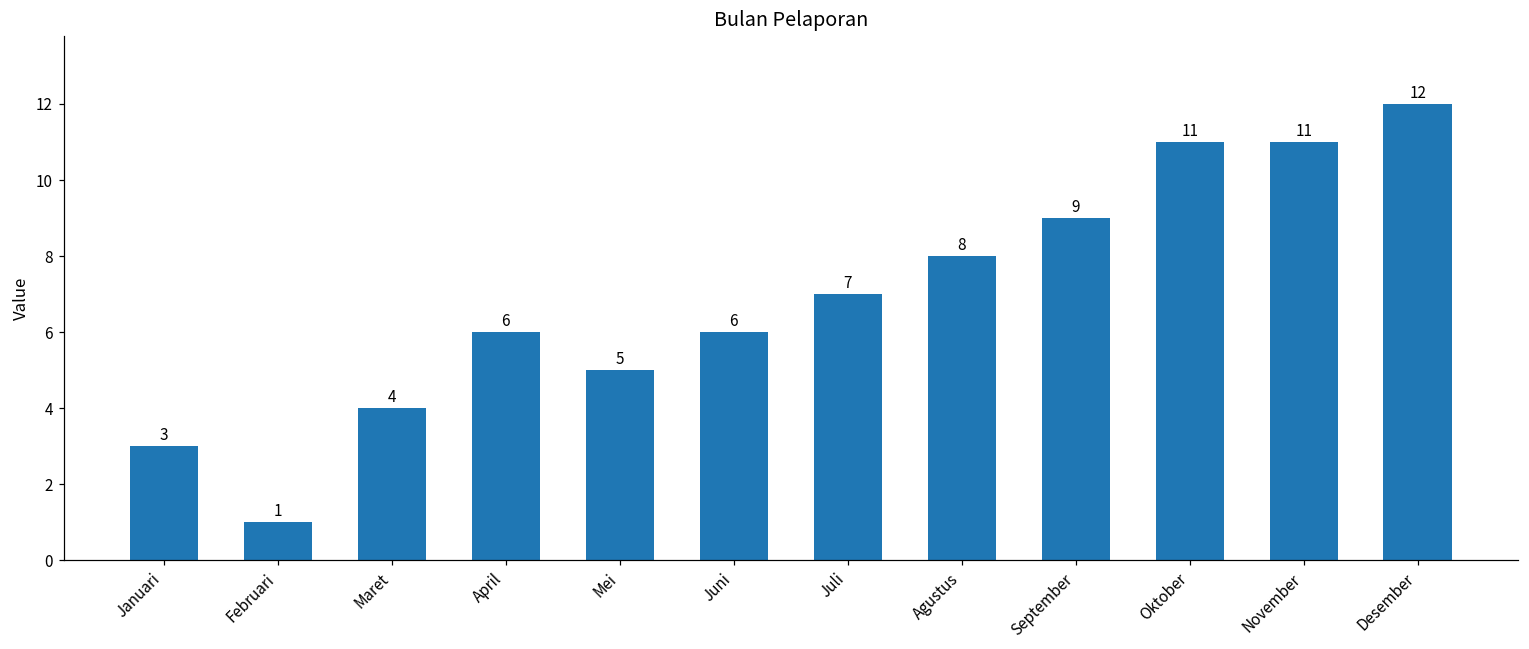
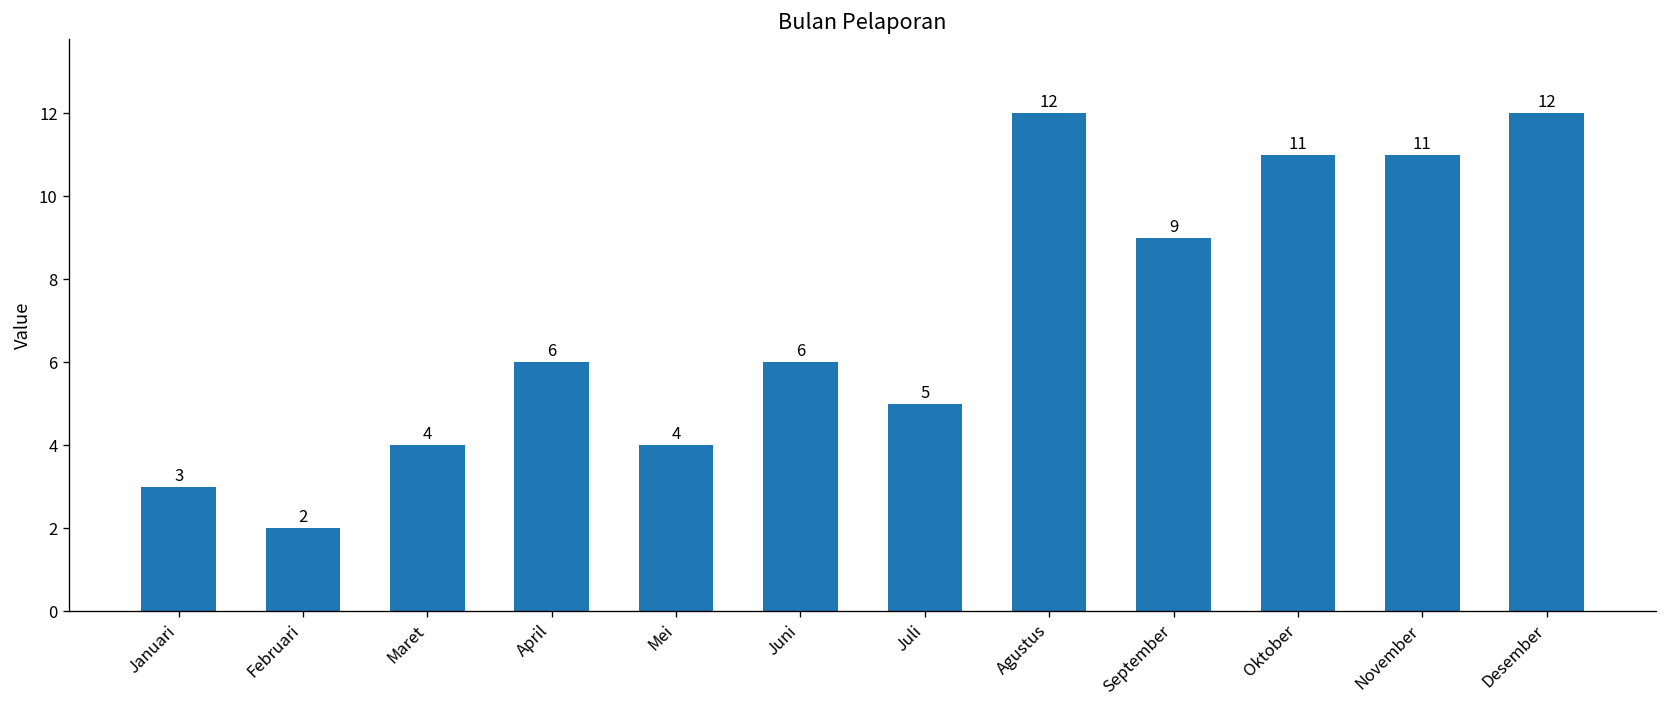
Februari: 1 -> 2
Mei: 5 -> 4
Juli: 7 -> 5
Agustus: 8 -> 12
